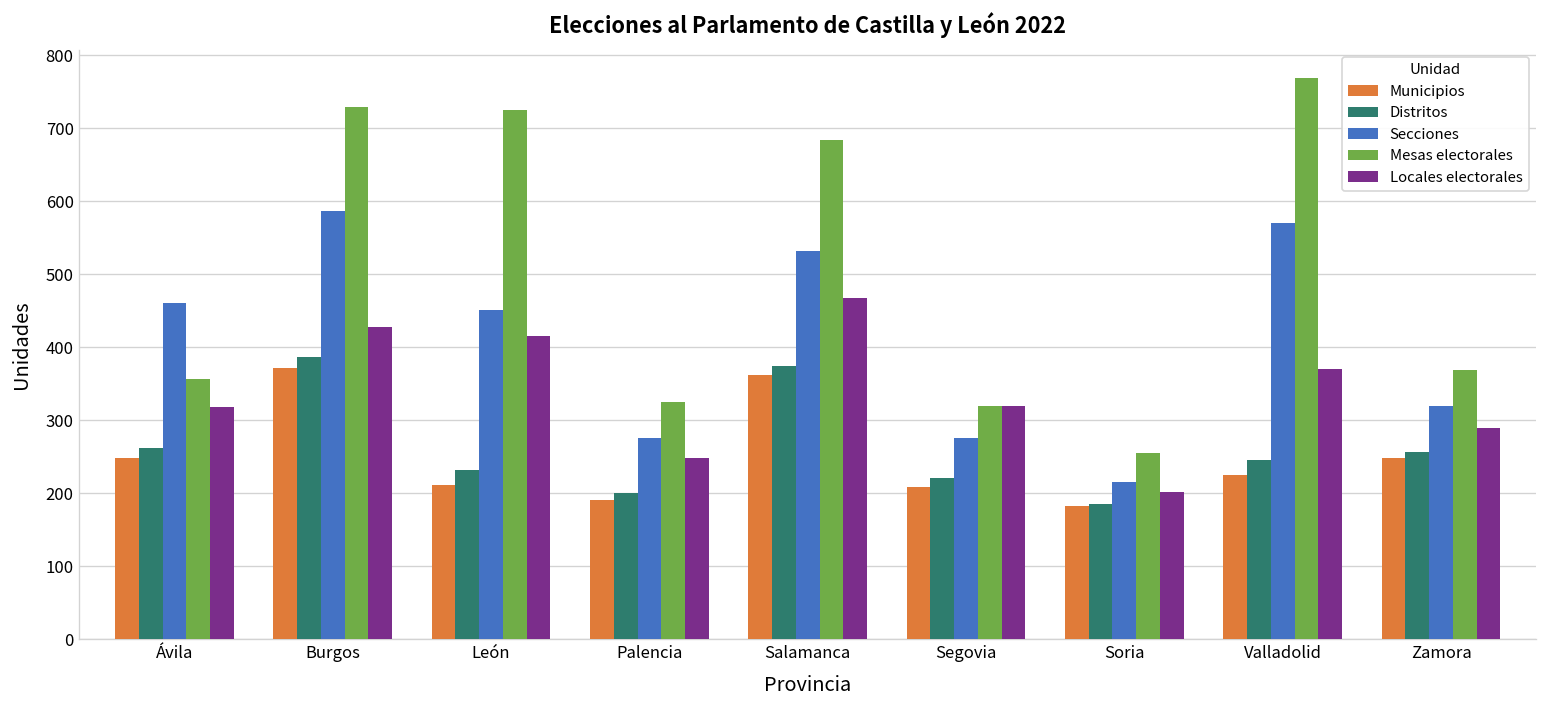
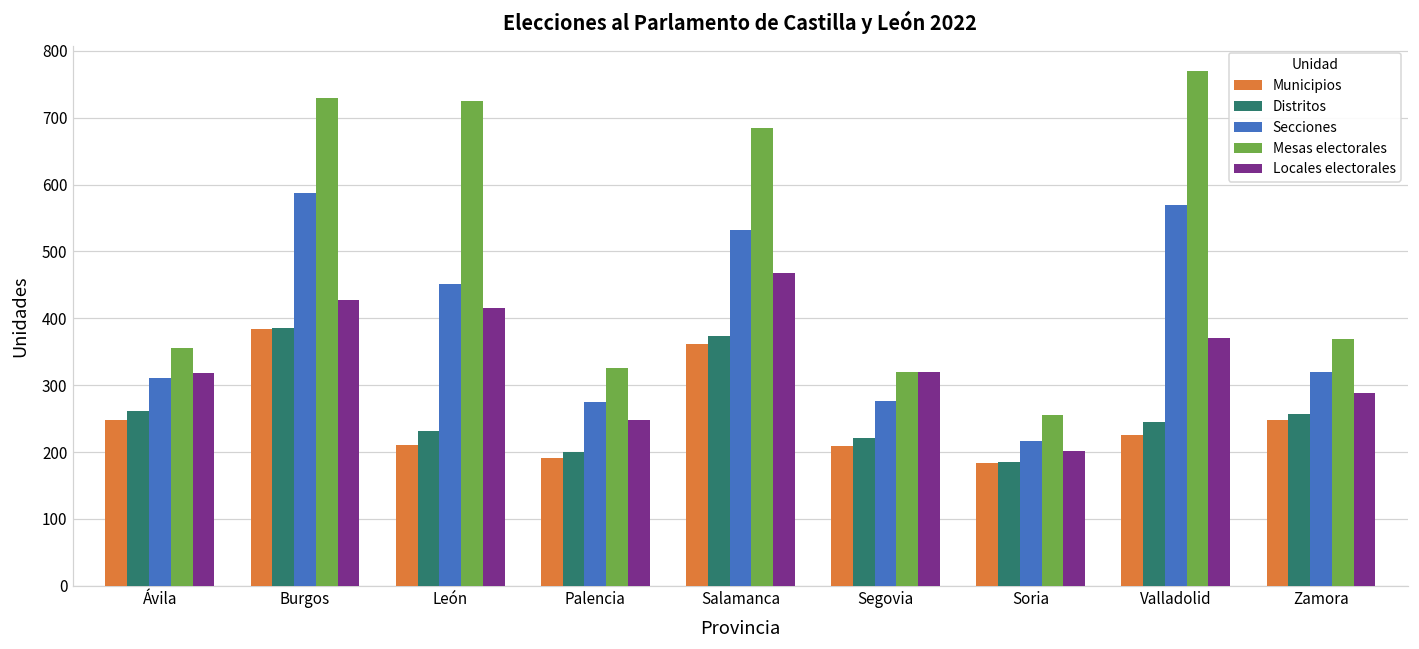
Secciones, Ávila: 460 -> 310
Municipios, Burgos: 370 -> 380
